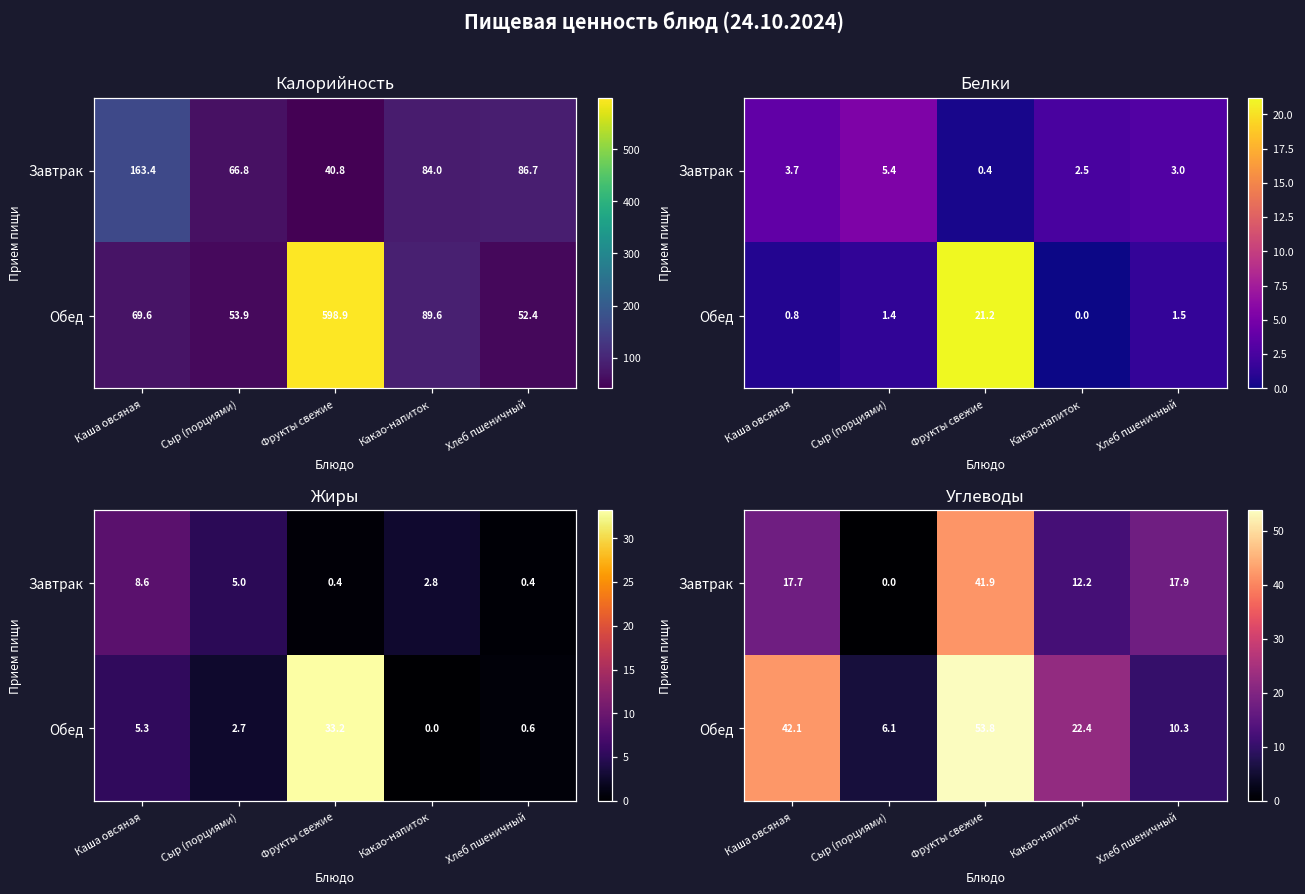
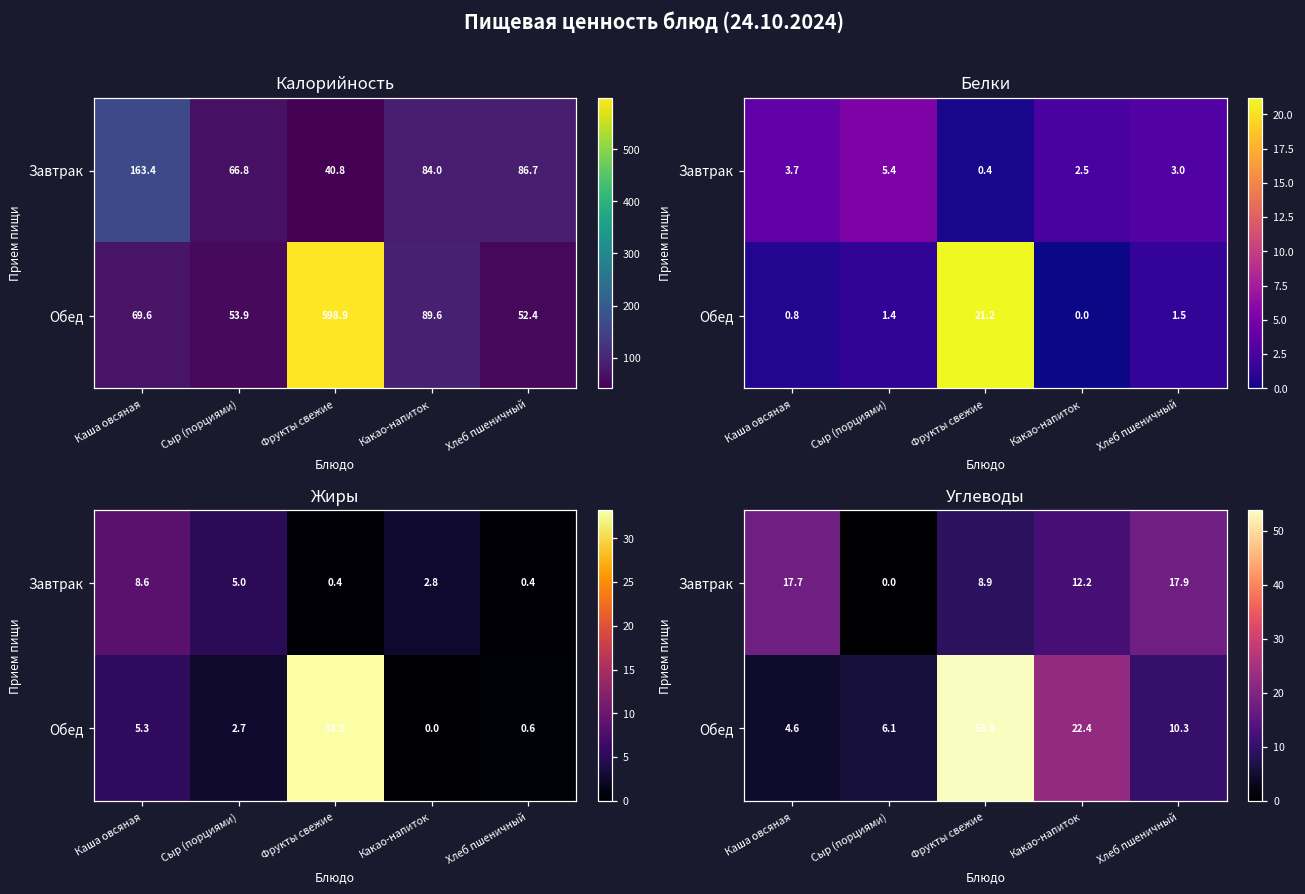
Углеводы, Завтрак, Фрукты свежие: 41.9 -> 8.9
Углеводы, Обед, Каша овсяная: 42.1 -> 4.6
